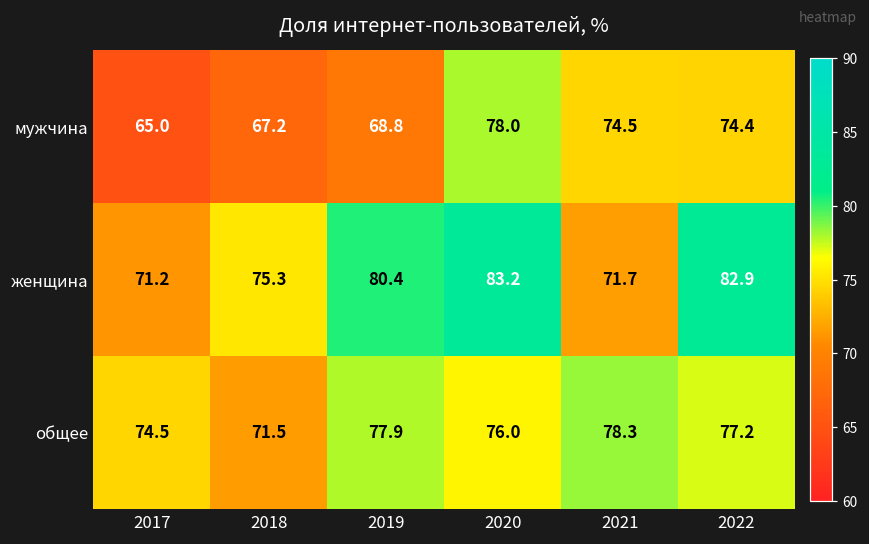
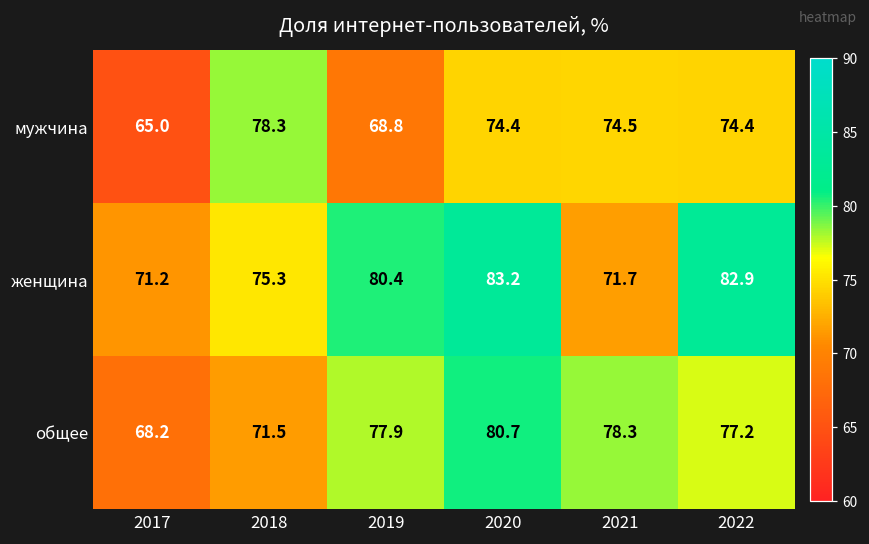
мужчина, 2018: 67.2 -> 78.3
мужчина, 2020: 78.0 -> 74.4
общее, 2017: 74.5 -> 68.2
общее, 2020: 76.0 -> 80.7
